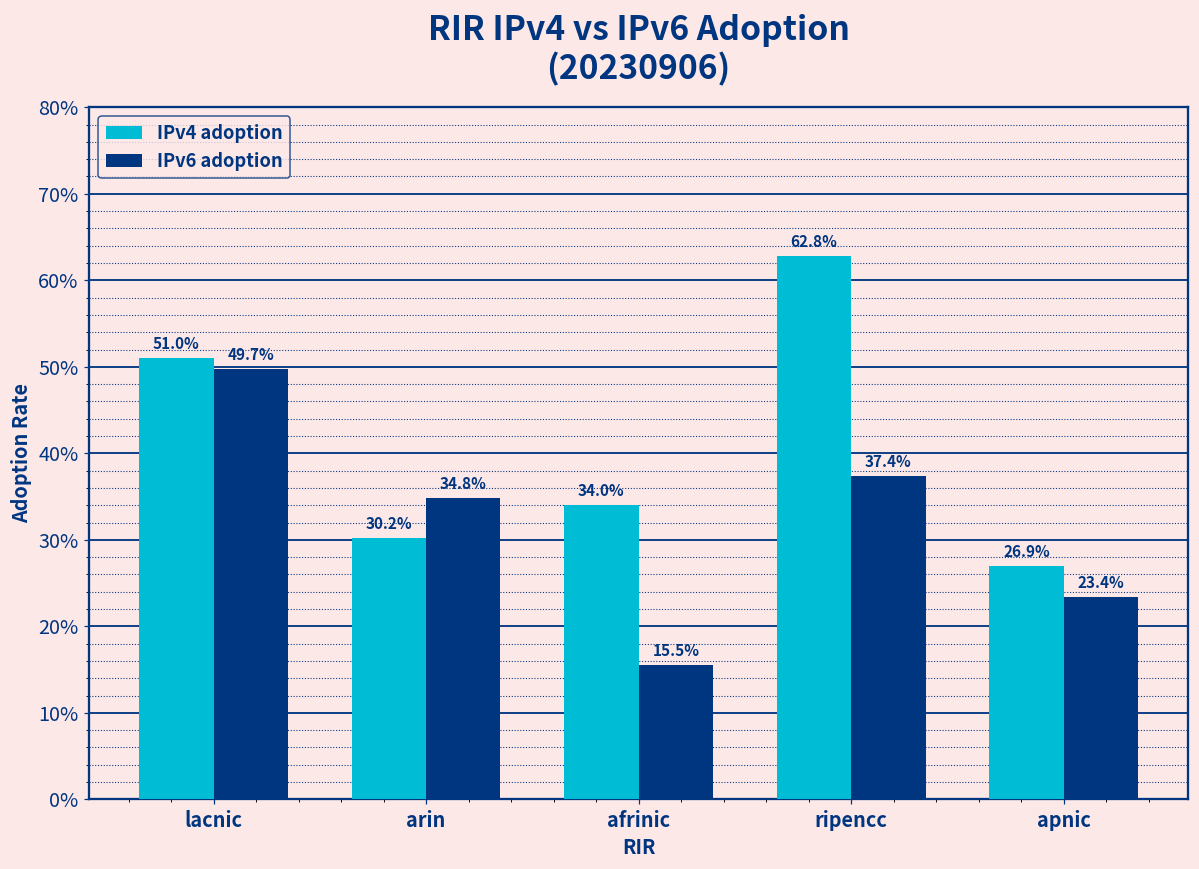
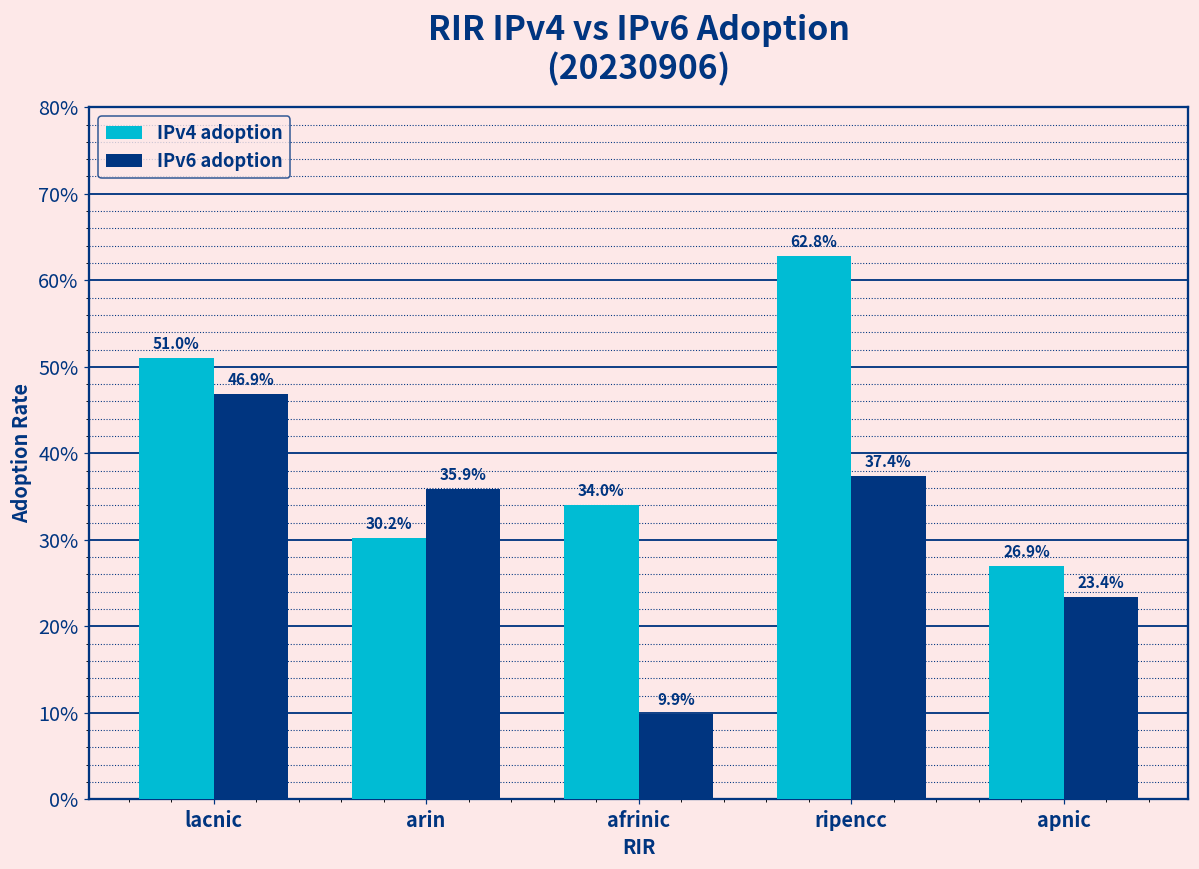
IPv6 adoption, lacnic: 49.7% -> 46.9%
IPv6 adoption, arin: 34.8% -> 35.9%
IPv6 adoption, afrinic: 15.5% -> 9.9%
